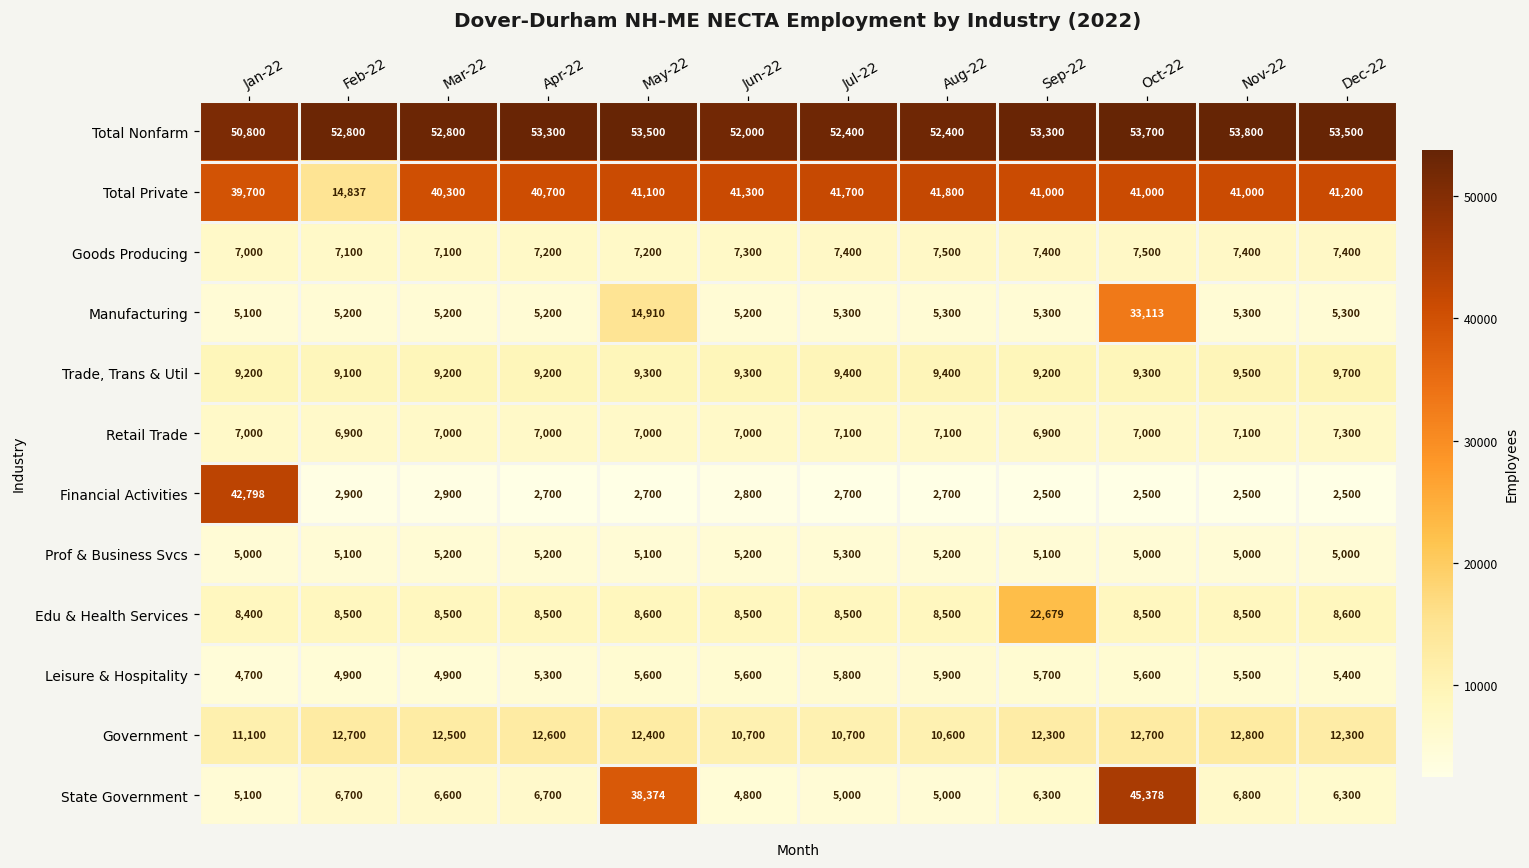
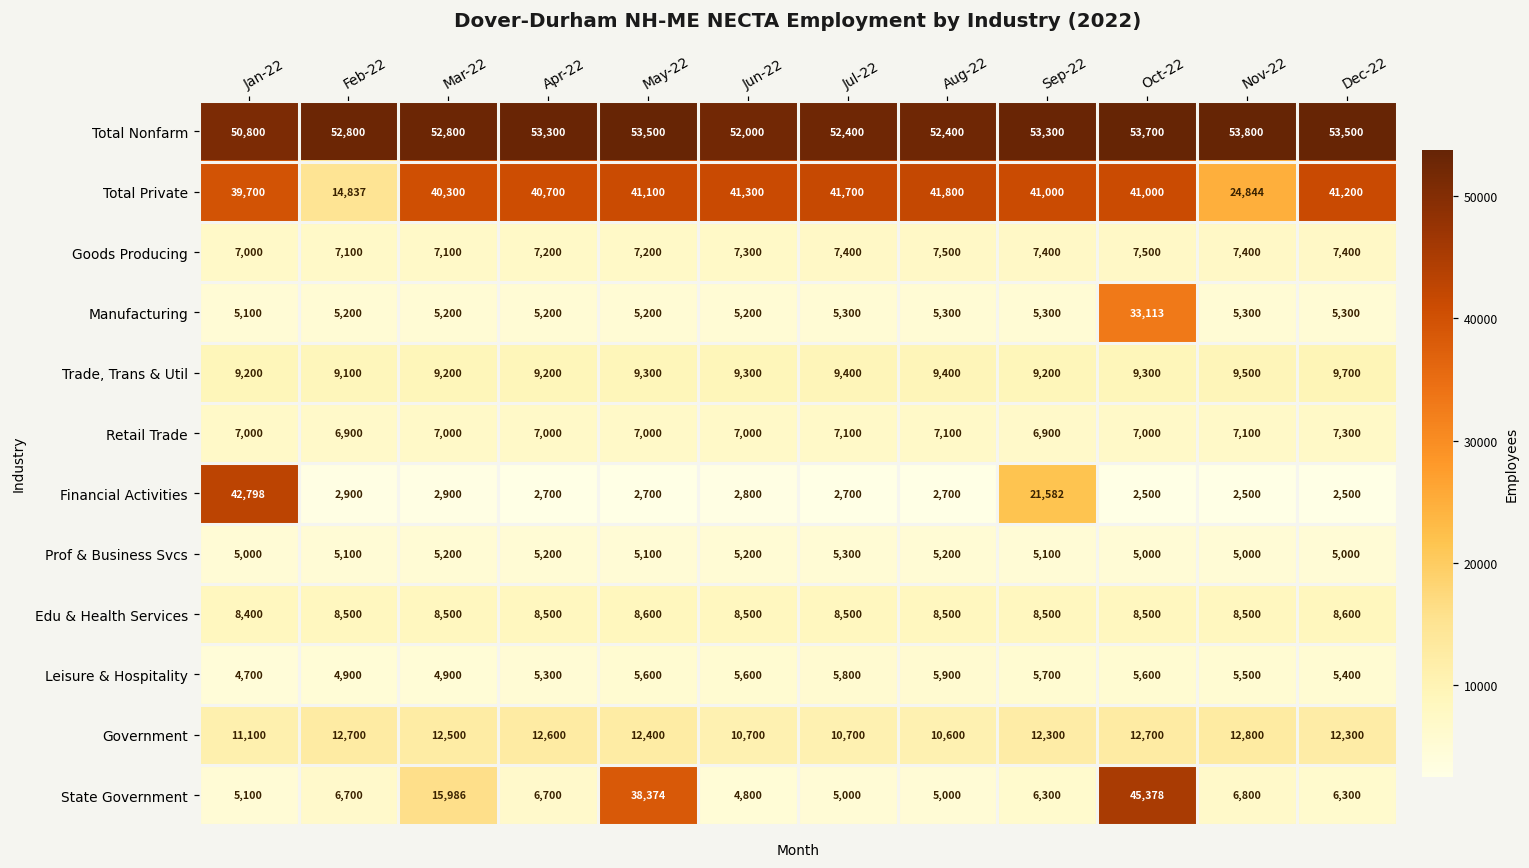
Total Private, Nov-22: 41,000 -> 24,844
Manufacturing, May-22: 14,910 -> 5,200
Financial Activities, Sep-22: 2,500 -> 21,582
Edu & Health Services, Sep-22: 22,679 -> 8,500
State Government, Mar-22: 6,600 -> 15,986
